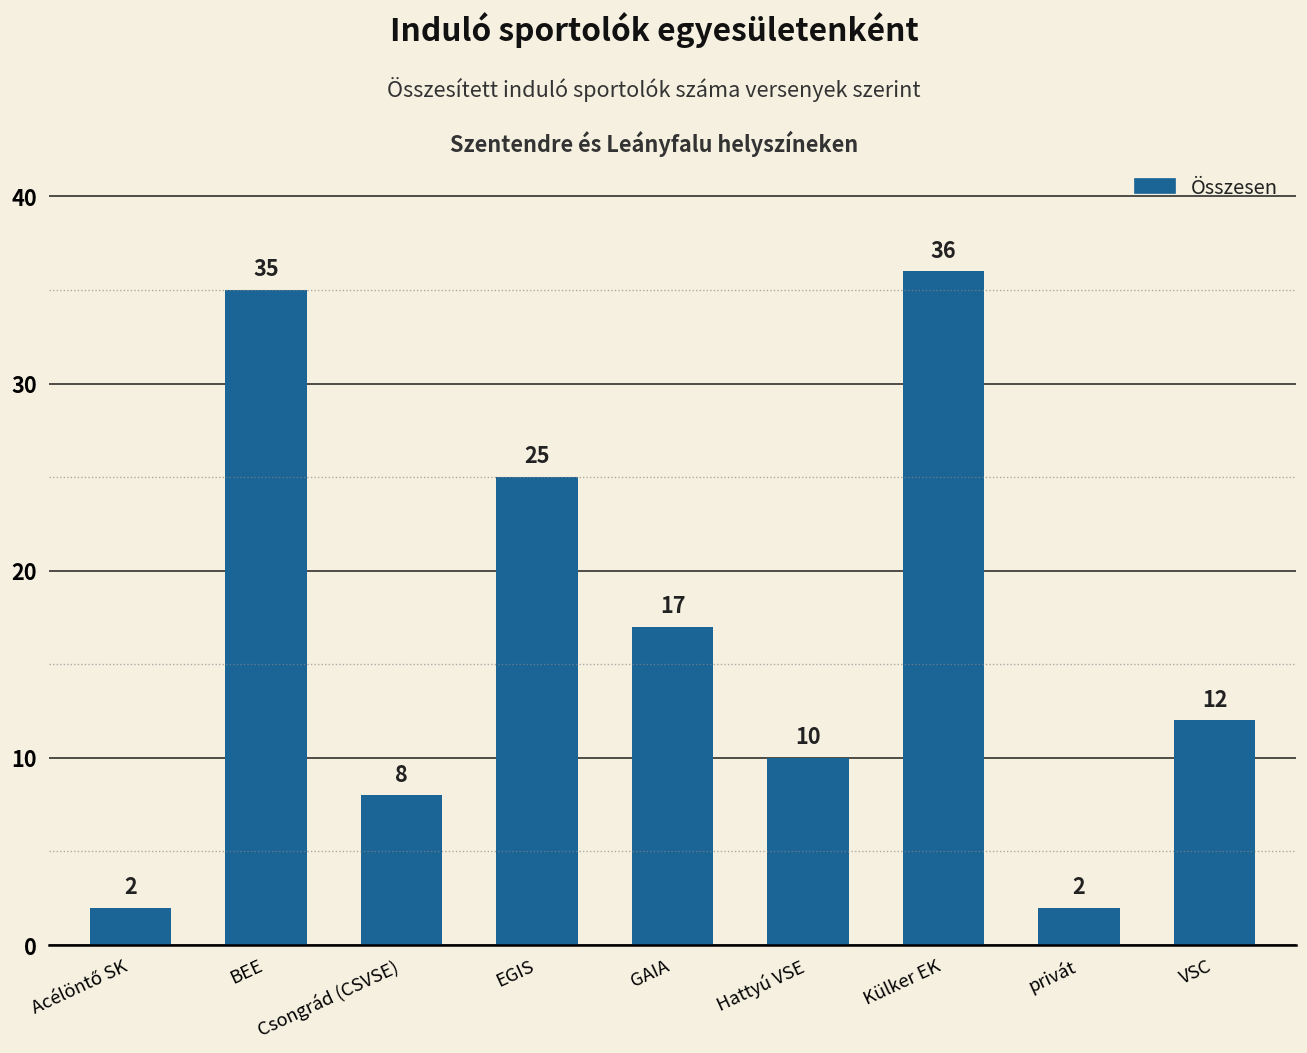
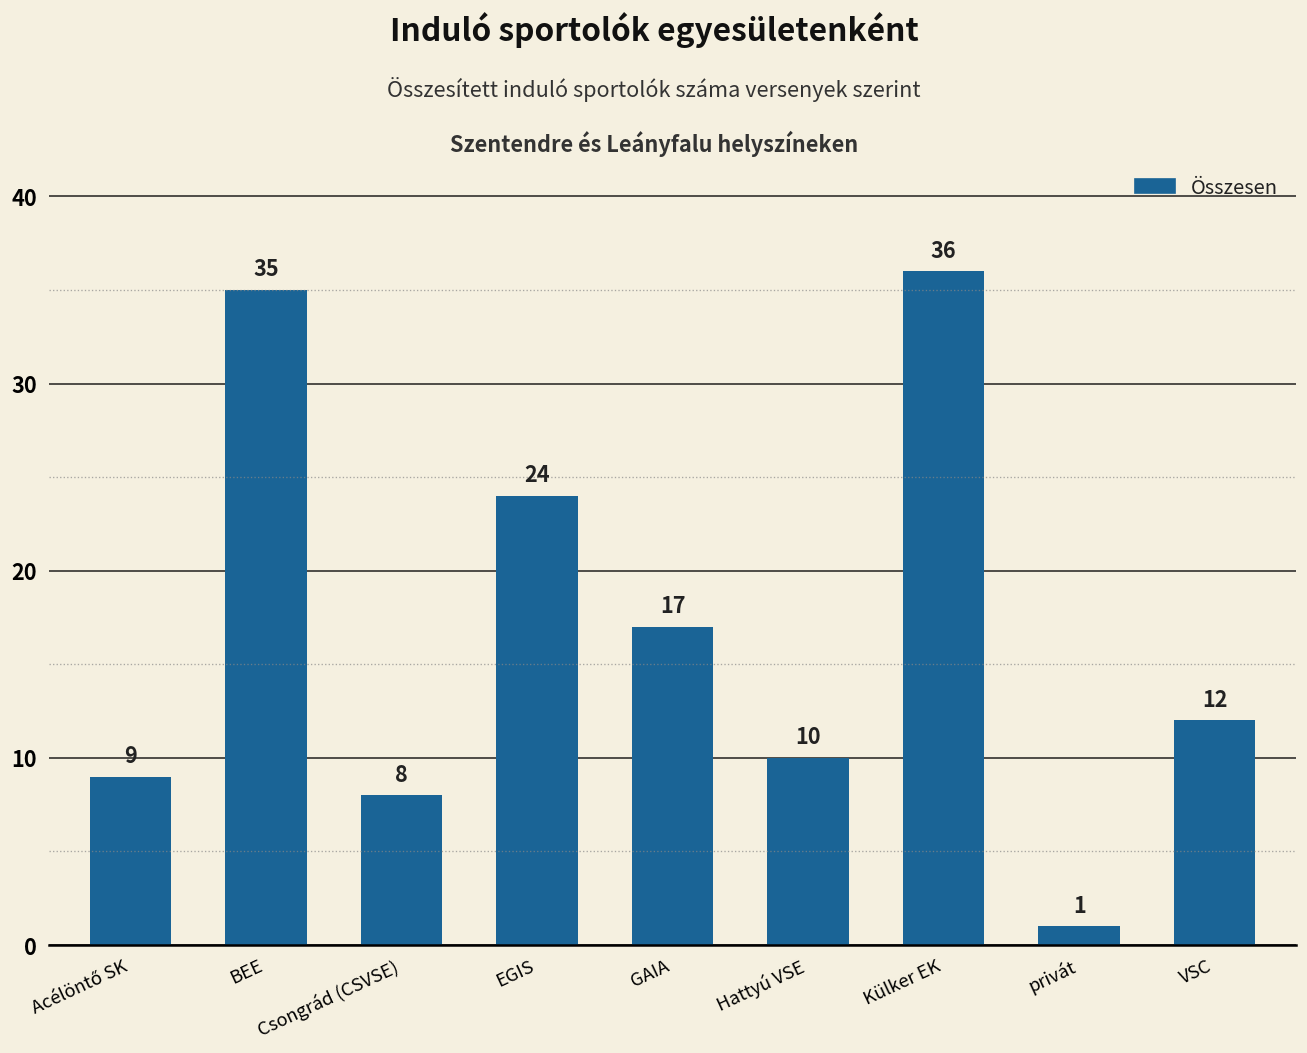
Acélöntő SK: 2 -> 9
EGIS: 25 -> 24
privát: 2 -> 1
